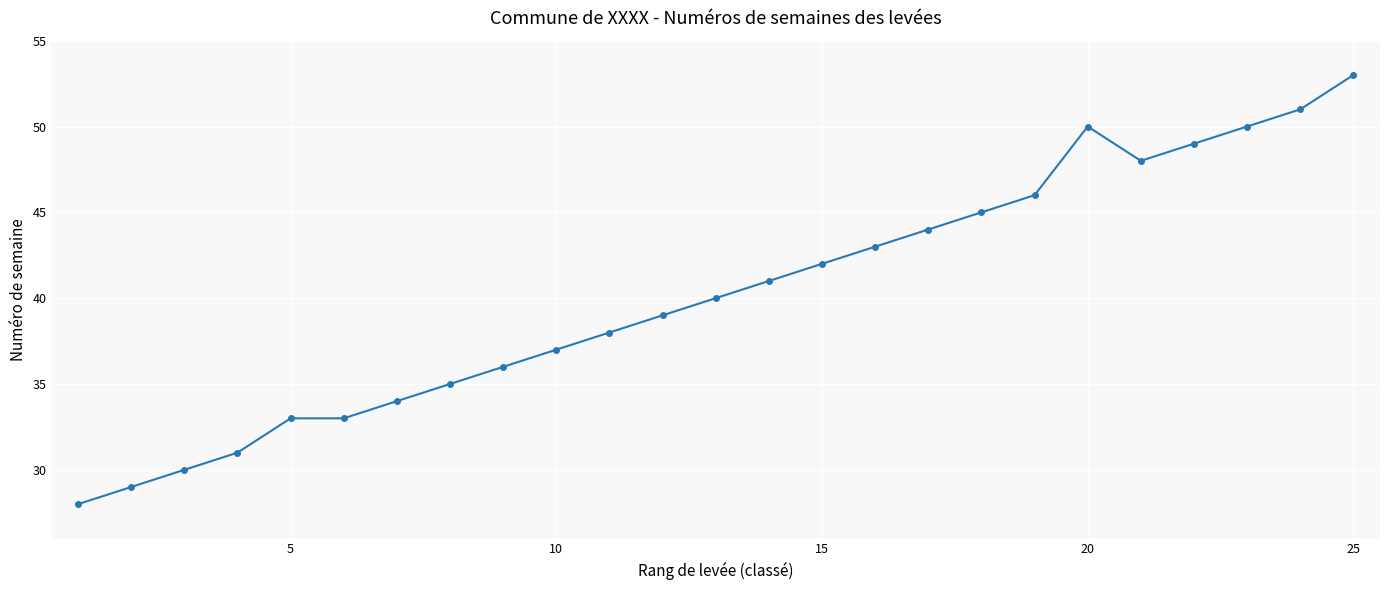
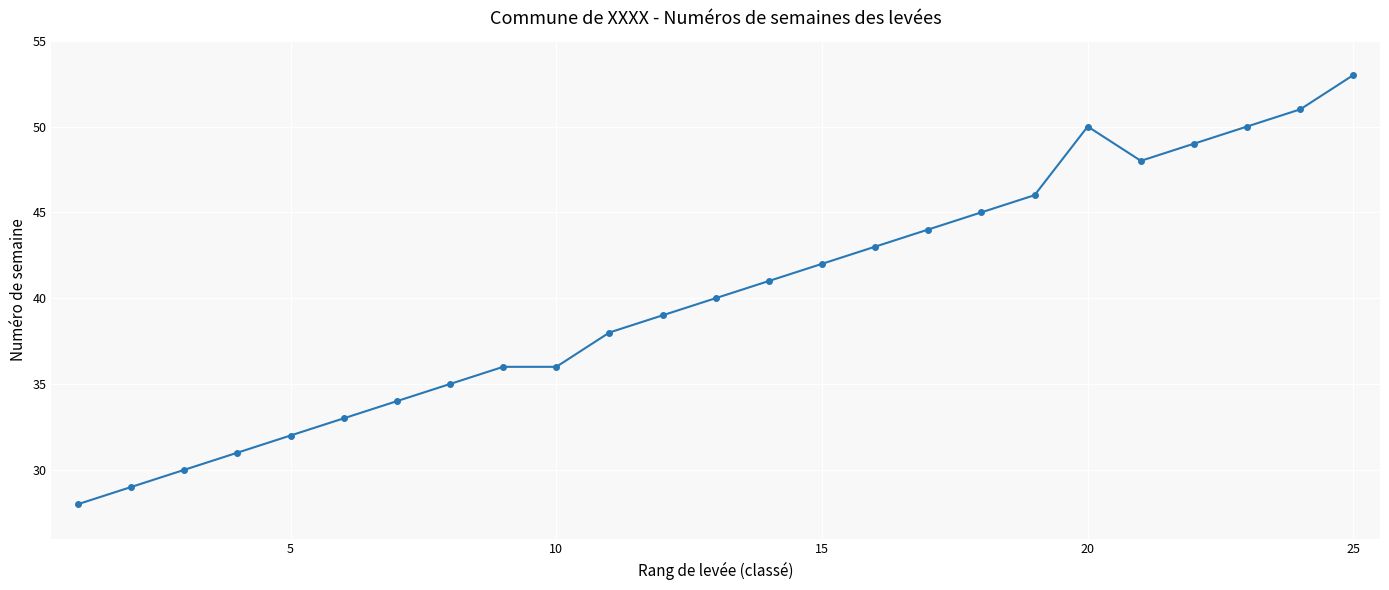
5: 33 -> 32
10: 37 -> 36
